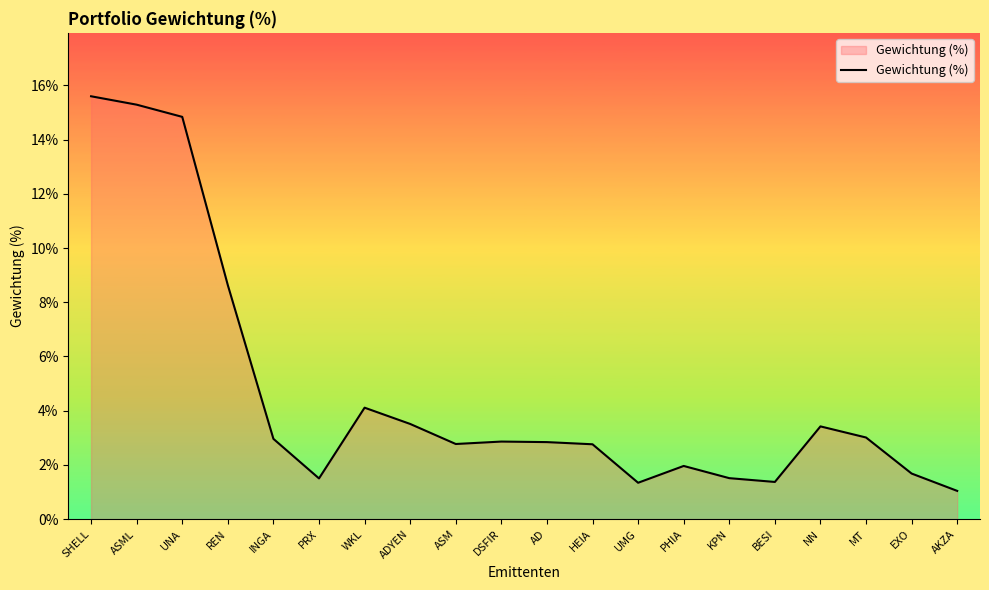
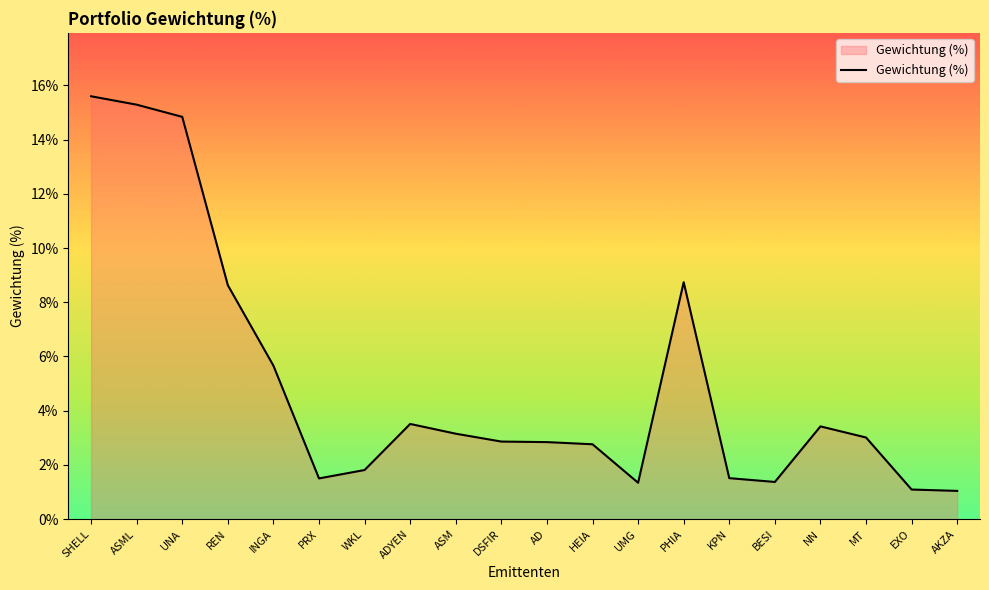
INGA: 3.0% -> 5.7%
WKL: 4.1% -> 1.8%
ASM: 2.8% -> 3.2%
PHIA: 2.0% -> 8.7%
EXO: 1.7% -> 1.1%
